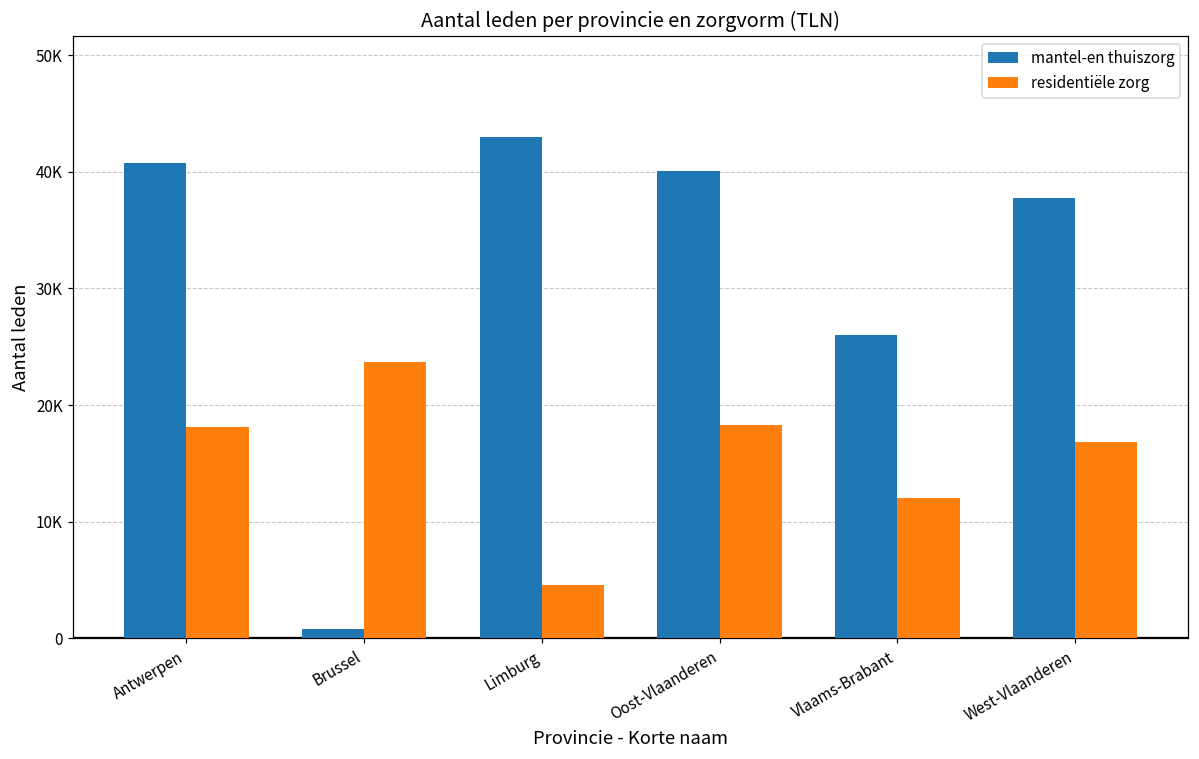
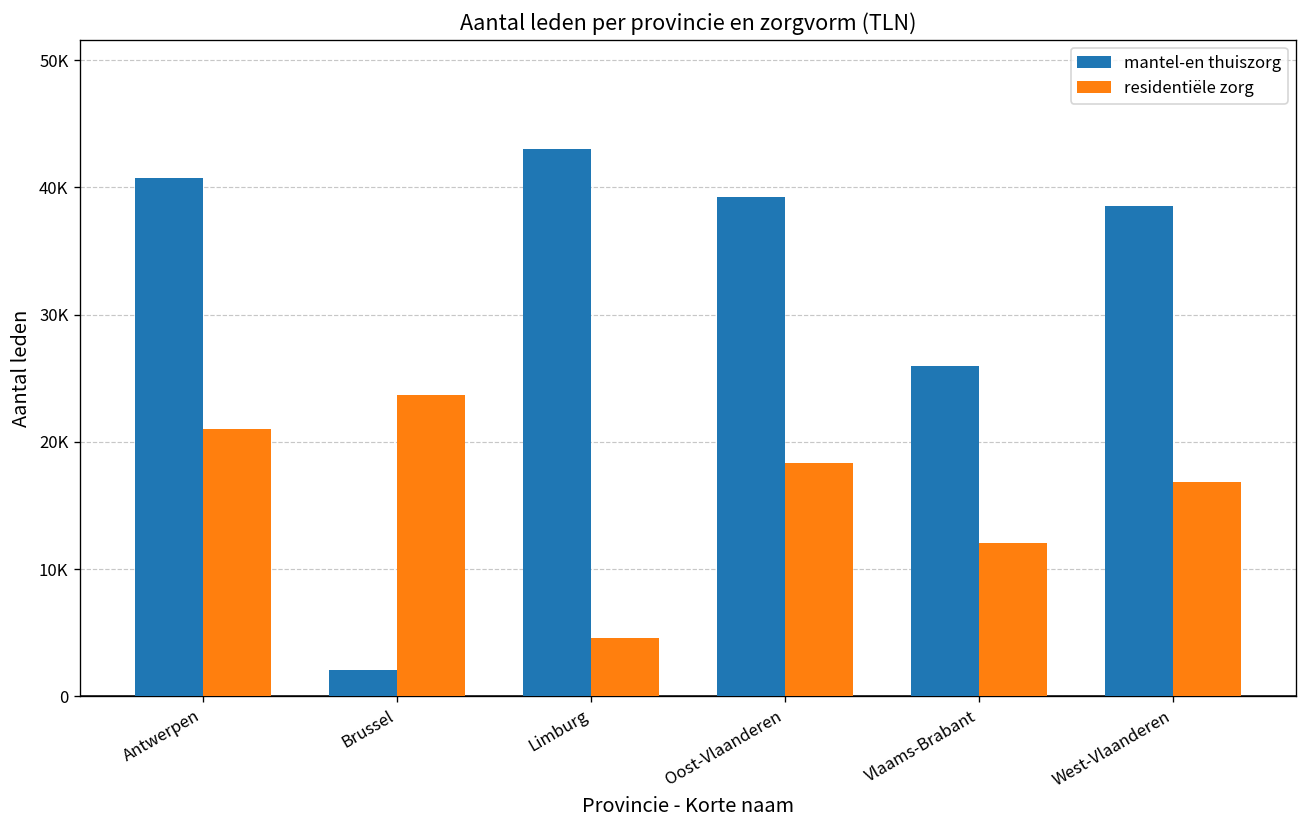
residentiële zorg, Antwerpen: 18200 -> 21000
mantel-en thuiszorg, Brussel: 800 -> 2100
mantel-en thuiszorg, Oost-Vlaanderen: 40100 -> 39300
mantel-en thuiszorg, West-Vlaanderen: 37700 -> 38600
